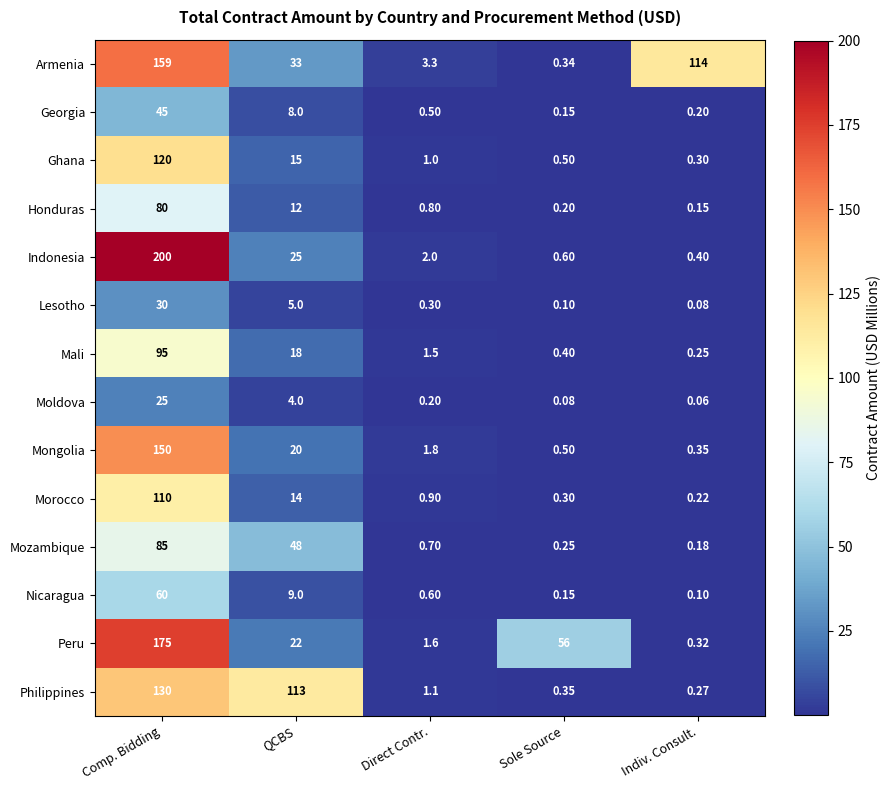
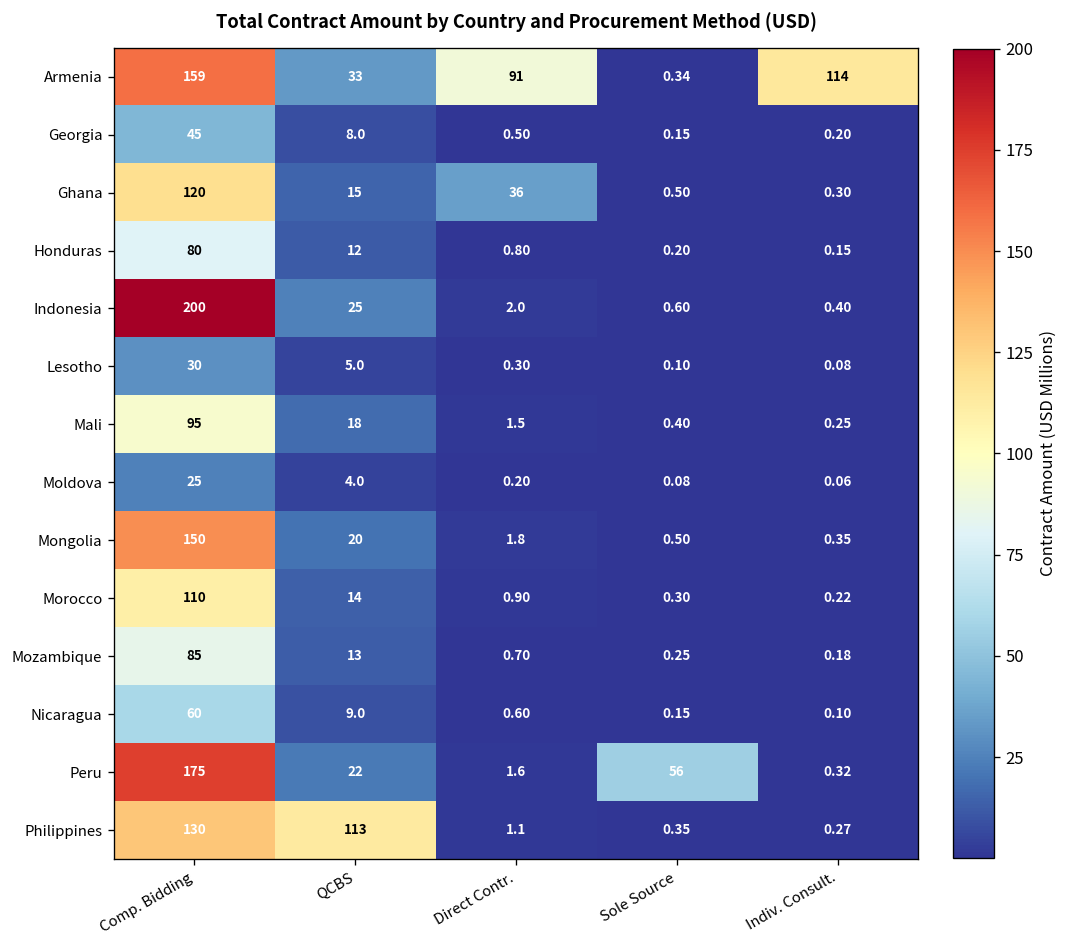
Armenia, Direct Contr.: 3.3 -> 91
Ghana, Direct Contr.: 1.0 -> 36
Mozambique, QCBS: 48 -> 13
